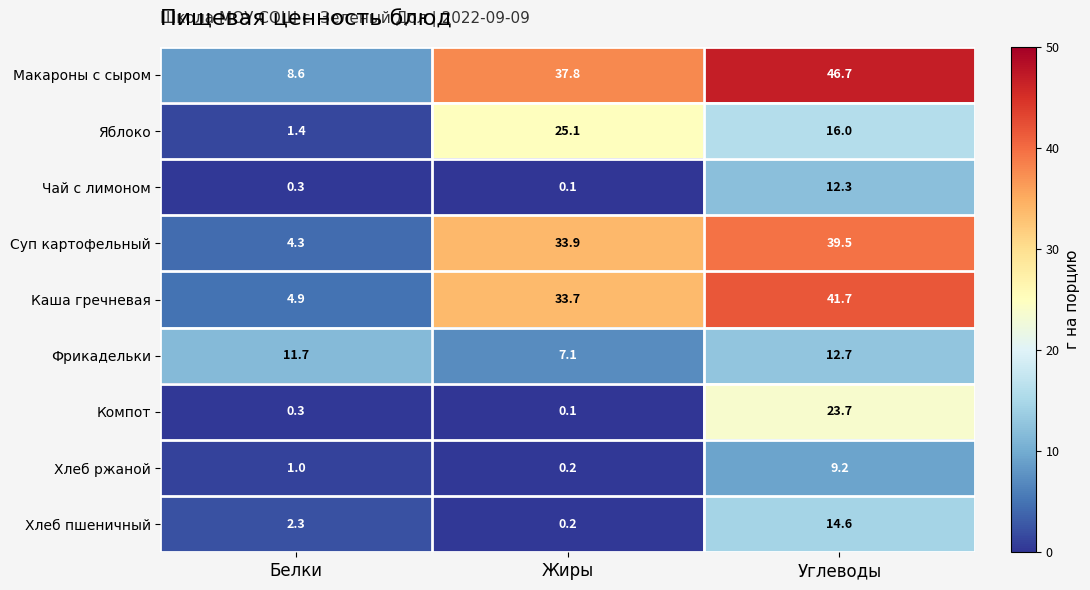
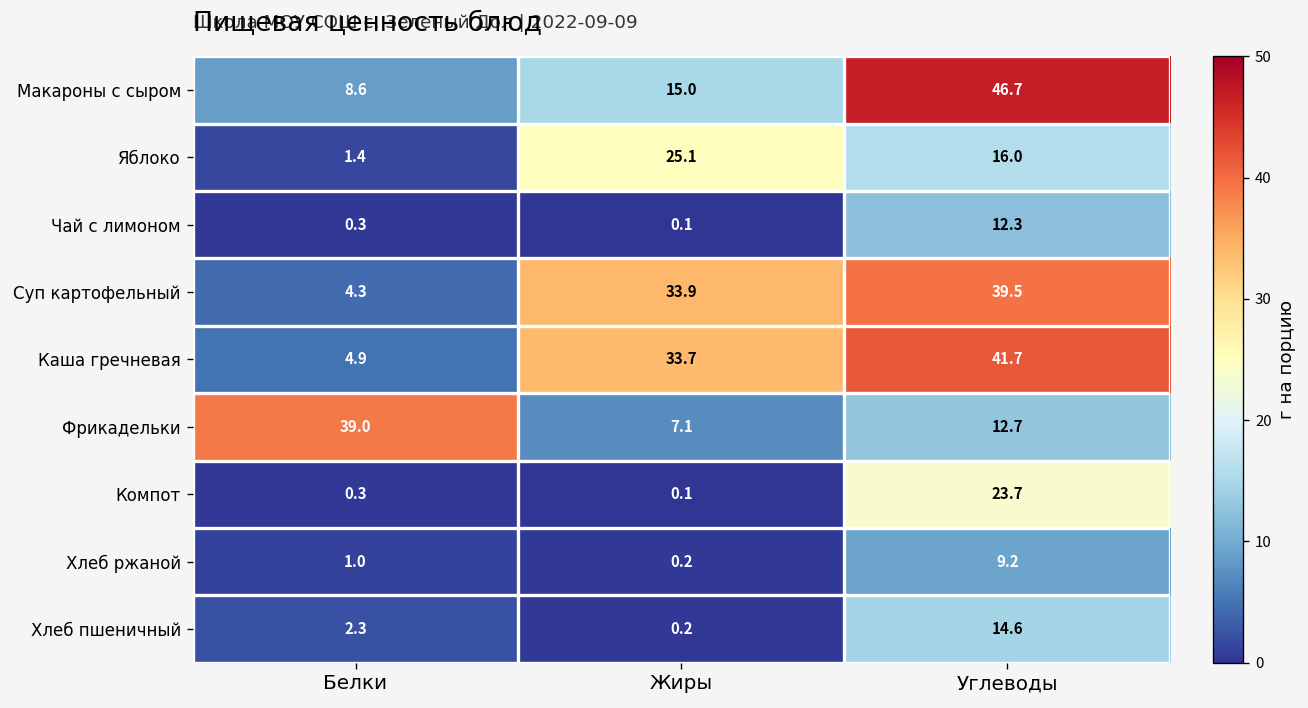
Макароны с сыром, Жиры: 37.8 -> 15.0
Фрикадельки, Белки: 11.7 -> 39.0
